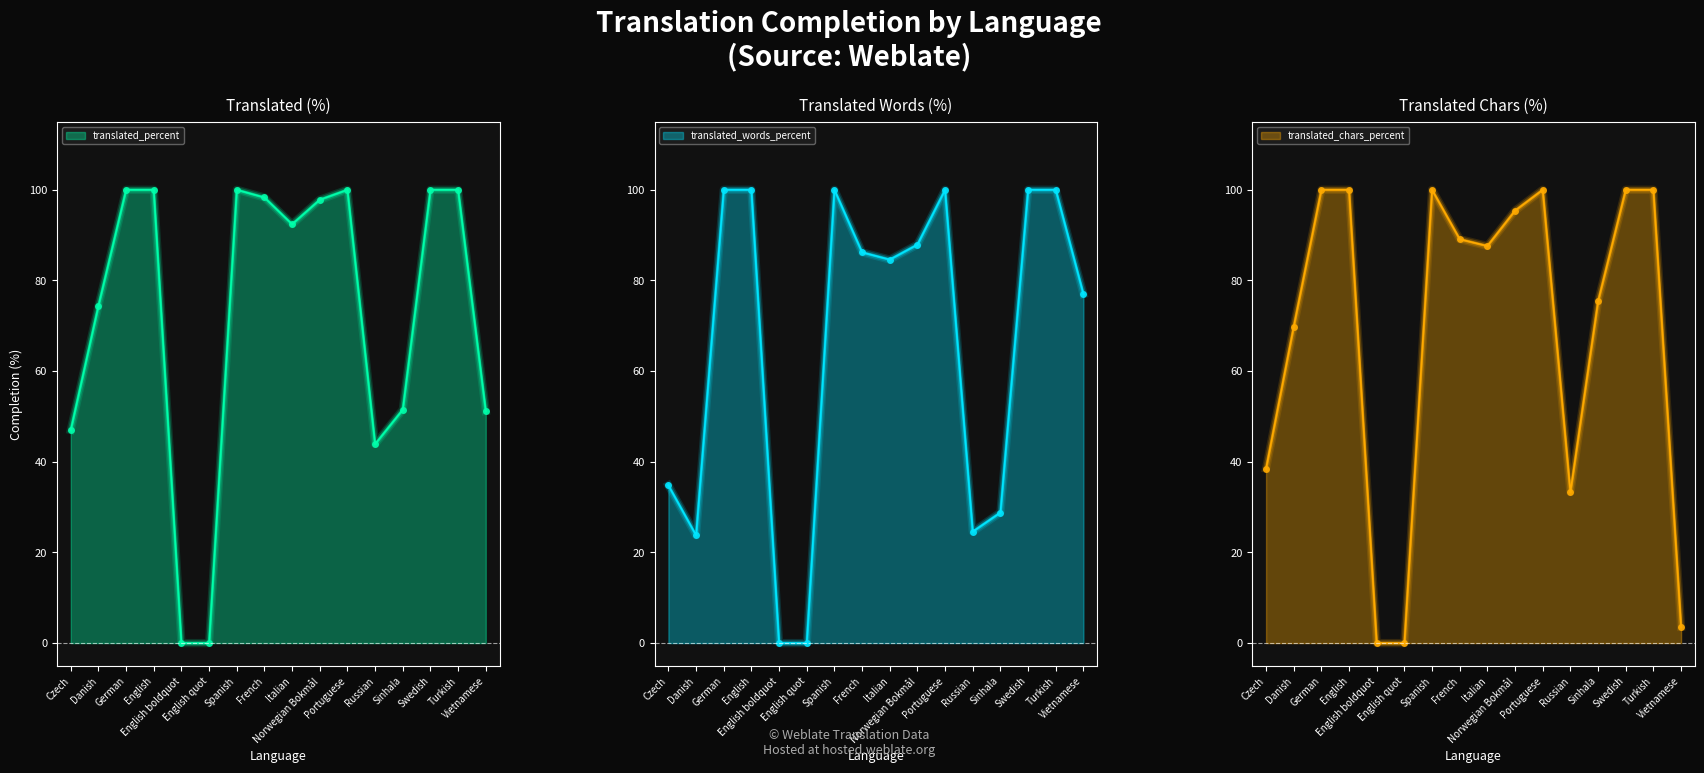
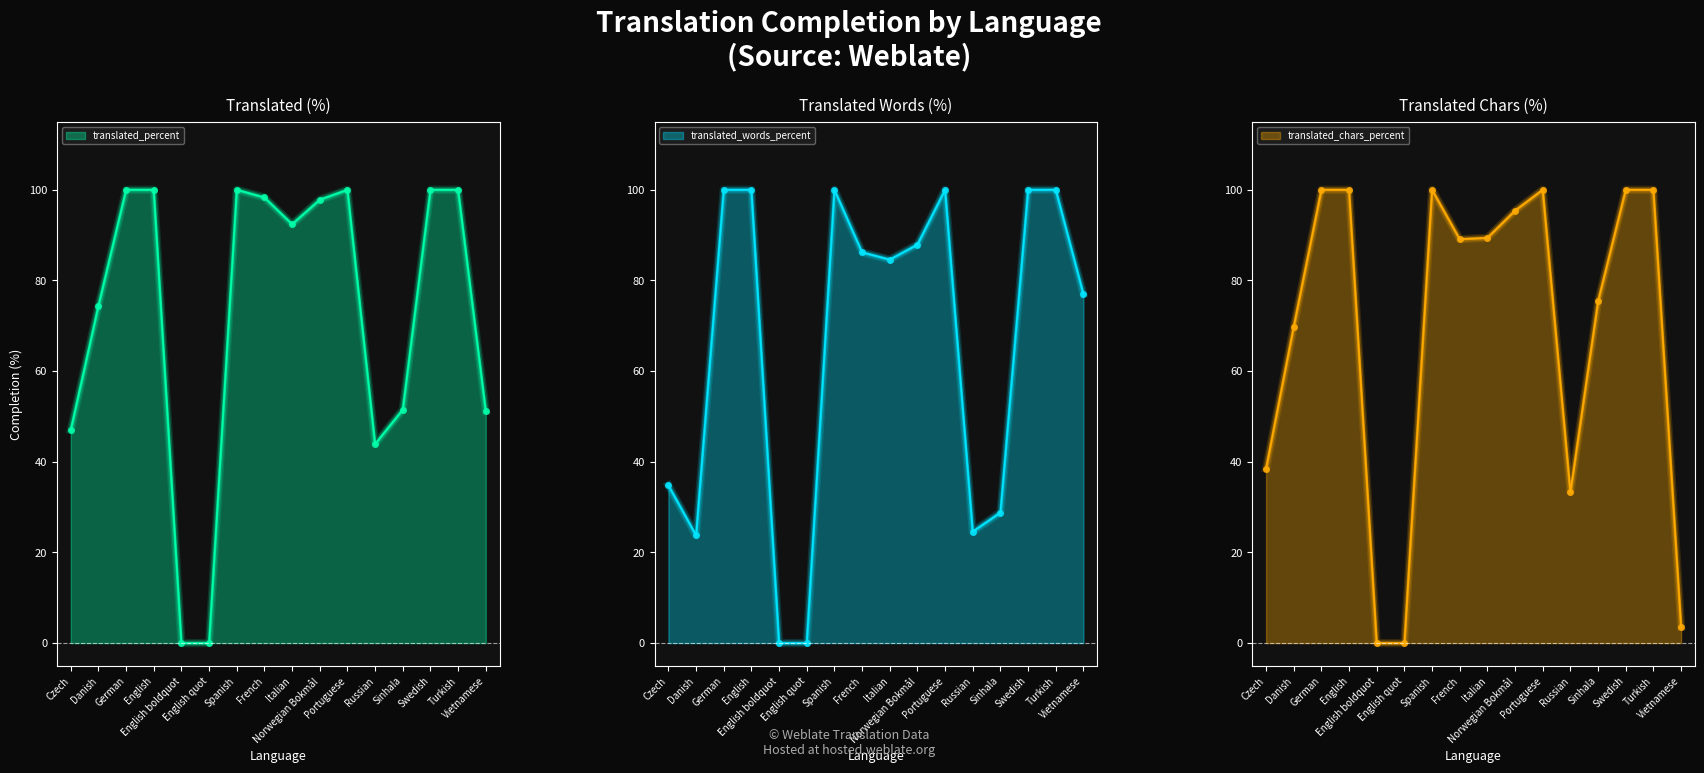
Translated Chars (%), Italian: 88 -> 89
